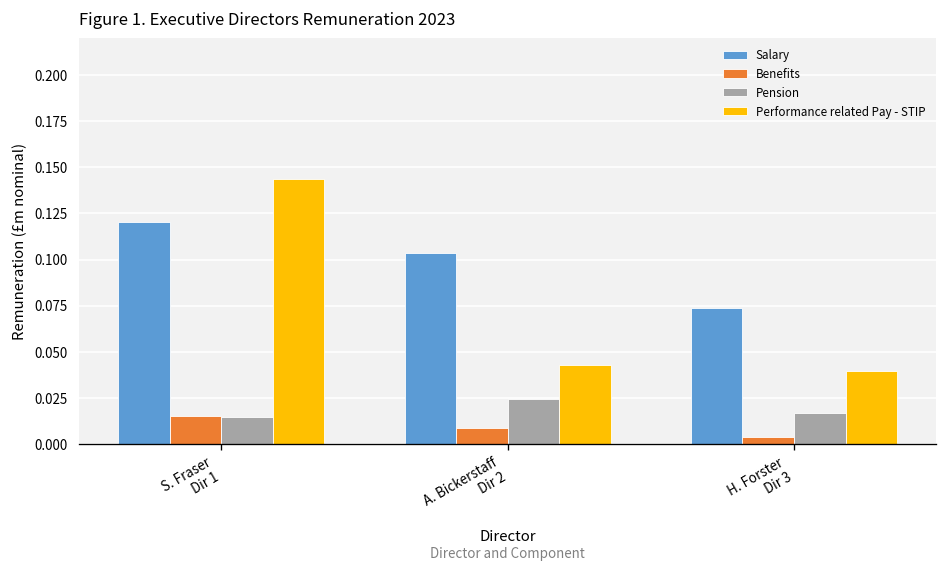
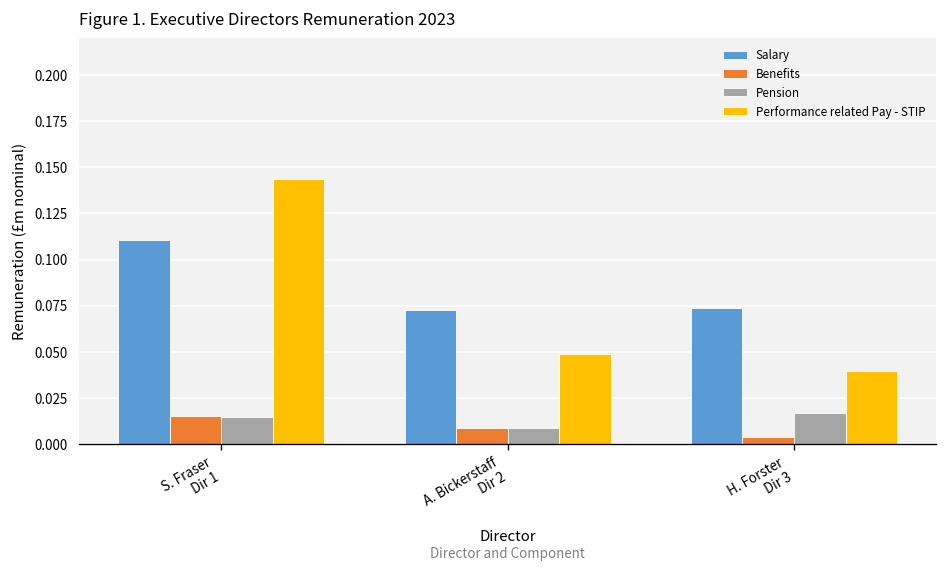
Salary, S. Fraser Dir 1: 0.120 -> 0.110
Salary, A. Bickerstaff Dir 2: 0.104 -> 0.073
Pension, A. Bickerstaff Dir 2: 0.025 -> 0.009
Performance related Pay - STIP, A. Bickerstaff Dir 2: 0.043 -> 0.049
